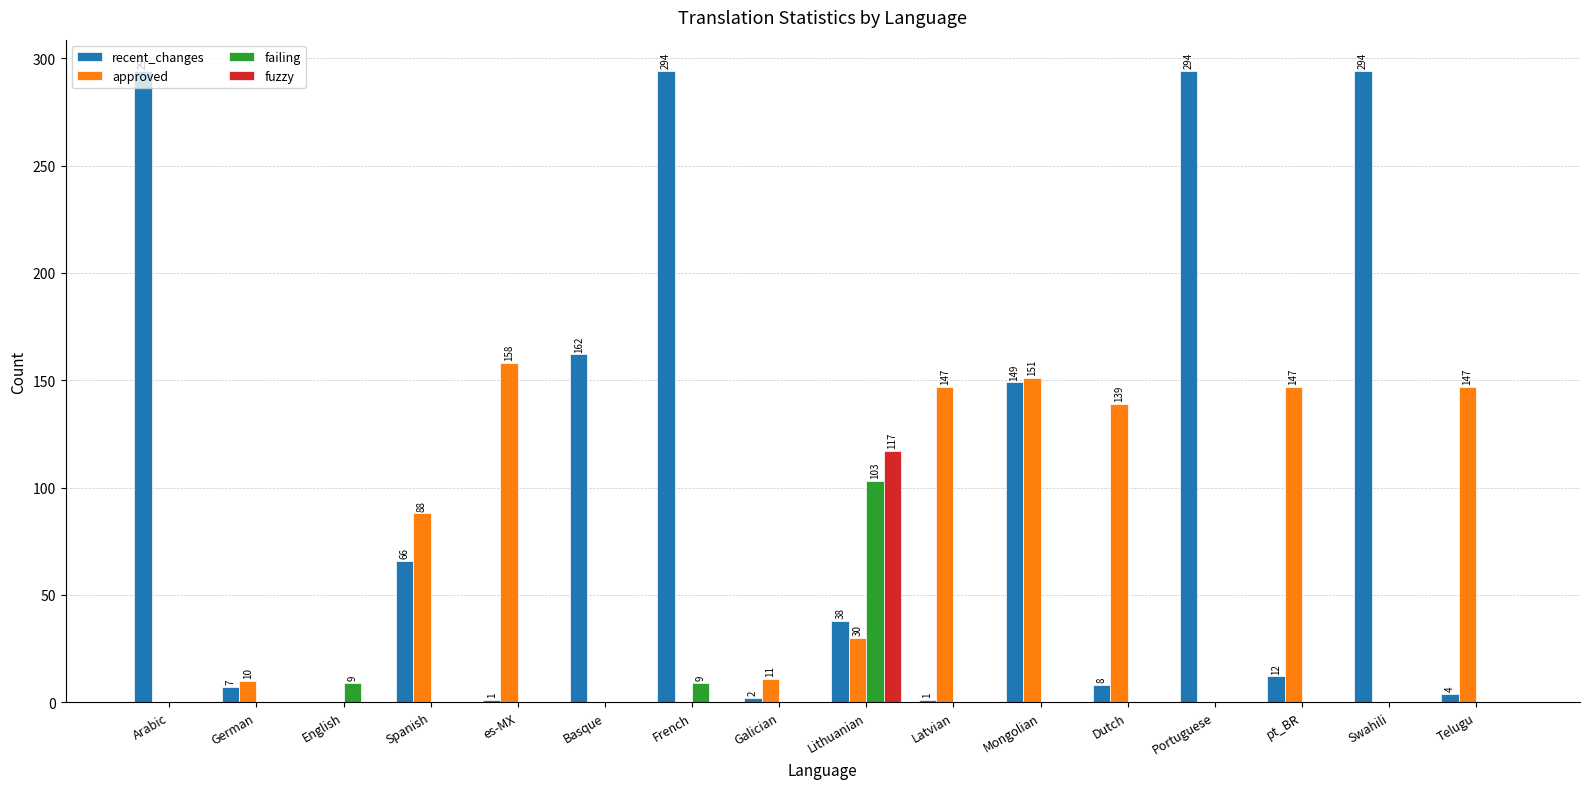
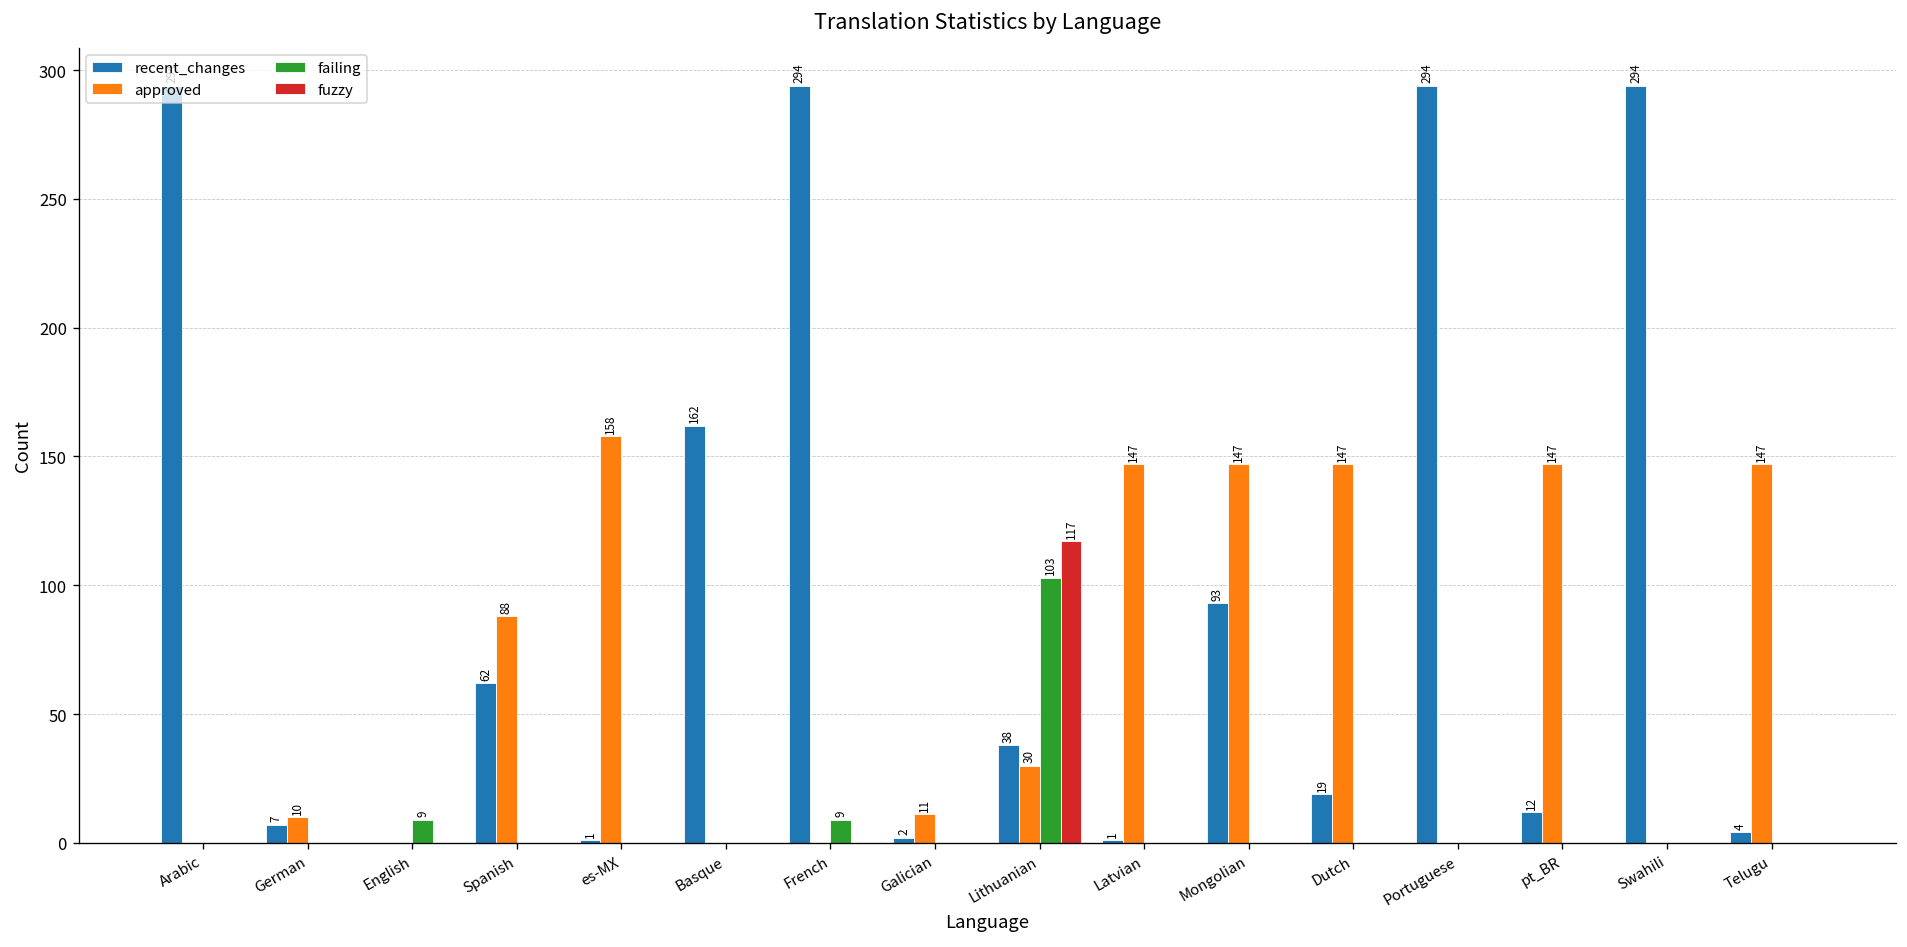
recent_changes, Spanish: 66 -> 62
recent_changes, Mongolian: 149 -> 93
approved, Mongolian: 151 -> 147
recent_changes, Dutch: 8 -> 19
approved, Dutch: 139 -> 147
